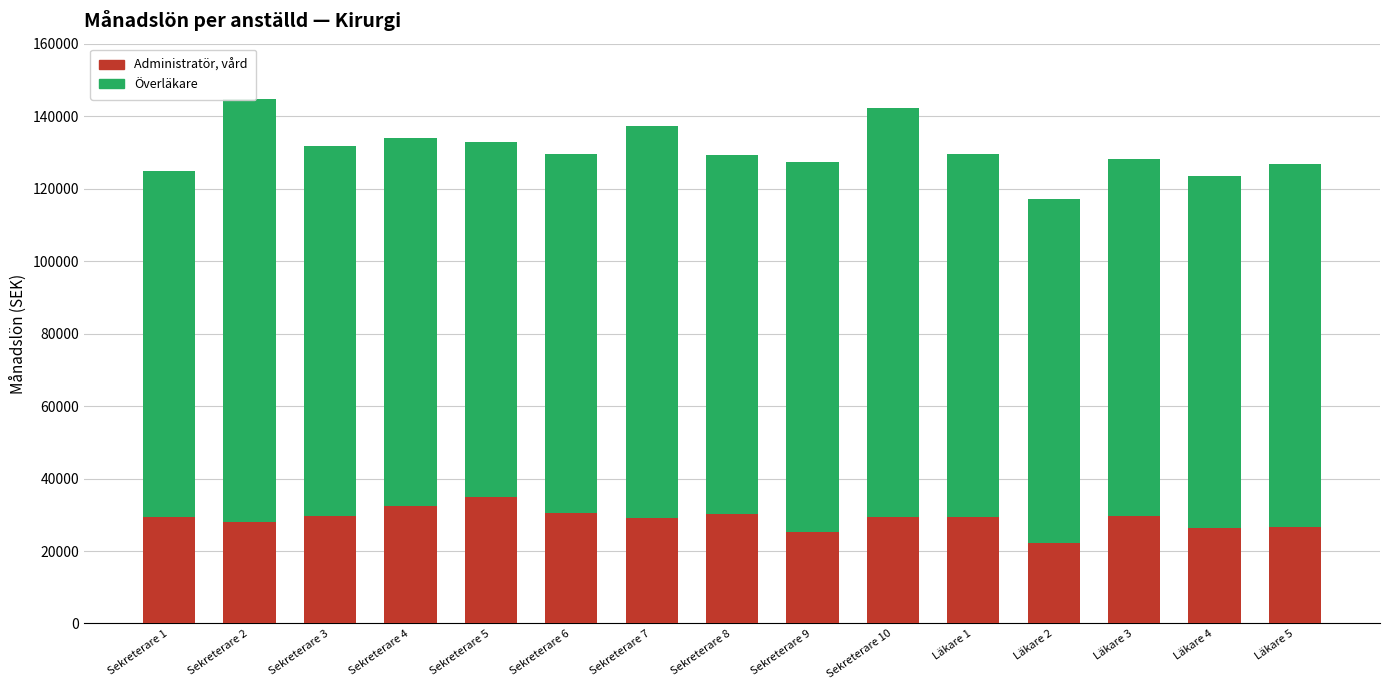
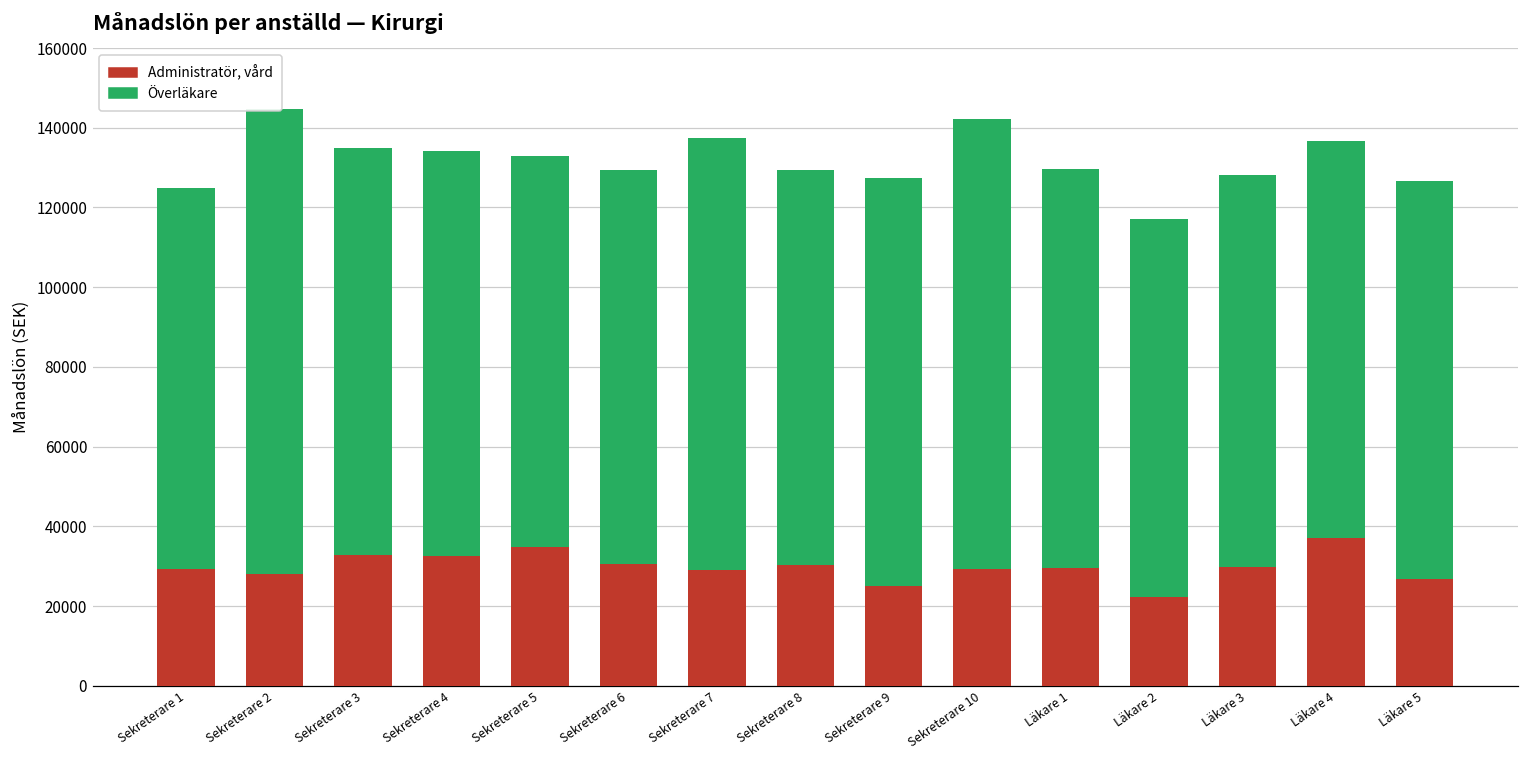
Administratör, vård, Sekreterare 3: 30000 -> 33000
Administratör, vård, Läkare 4: 26000 -> 37000
Överläkare, Läkare 4: 97000 -> 100000
